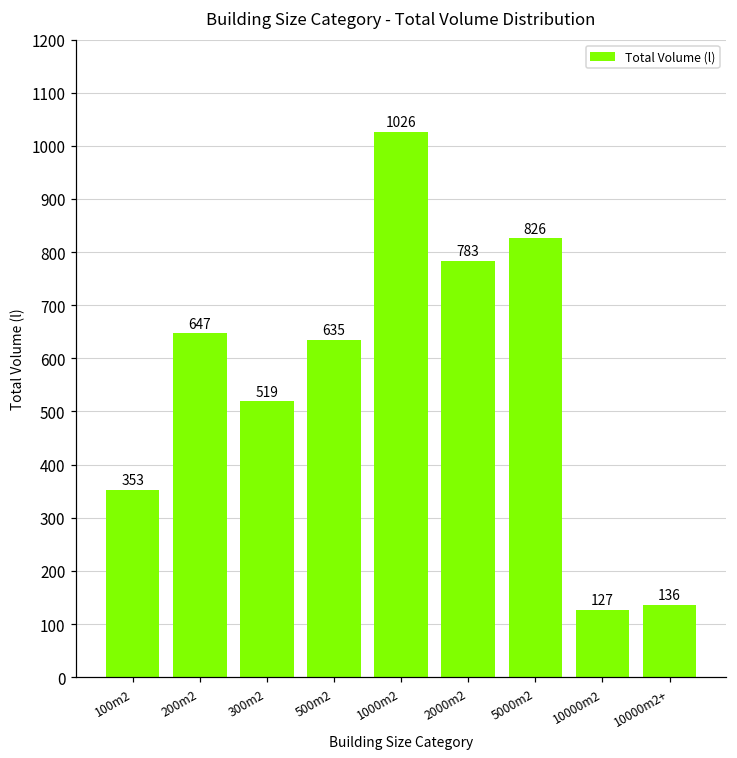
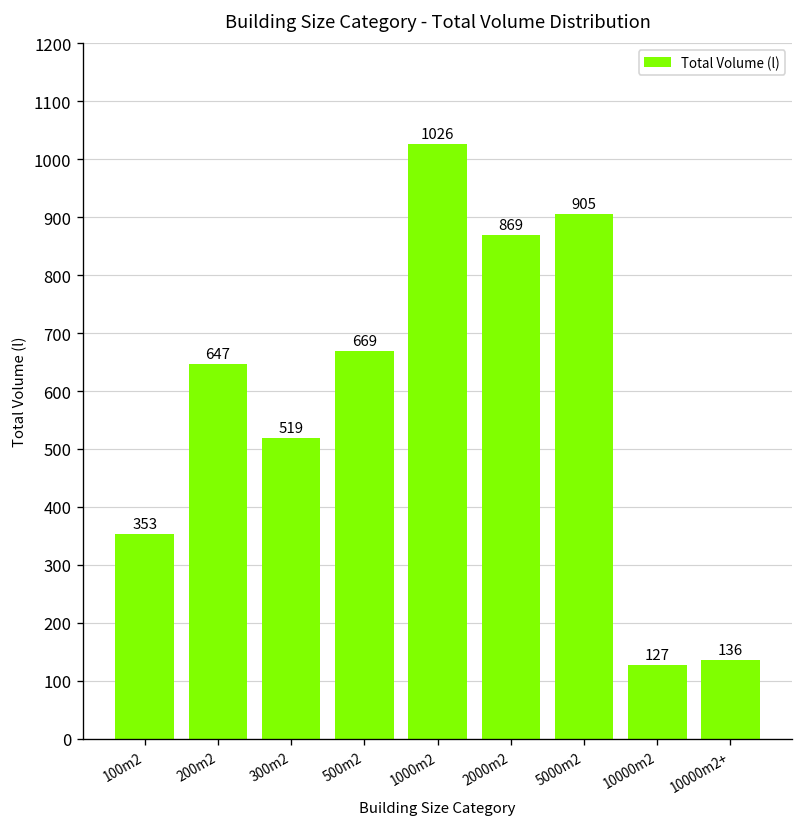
500m2: 635 -> 669
2000m2: 783 -> 869
5000m2: 826 -> 905
